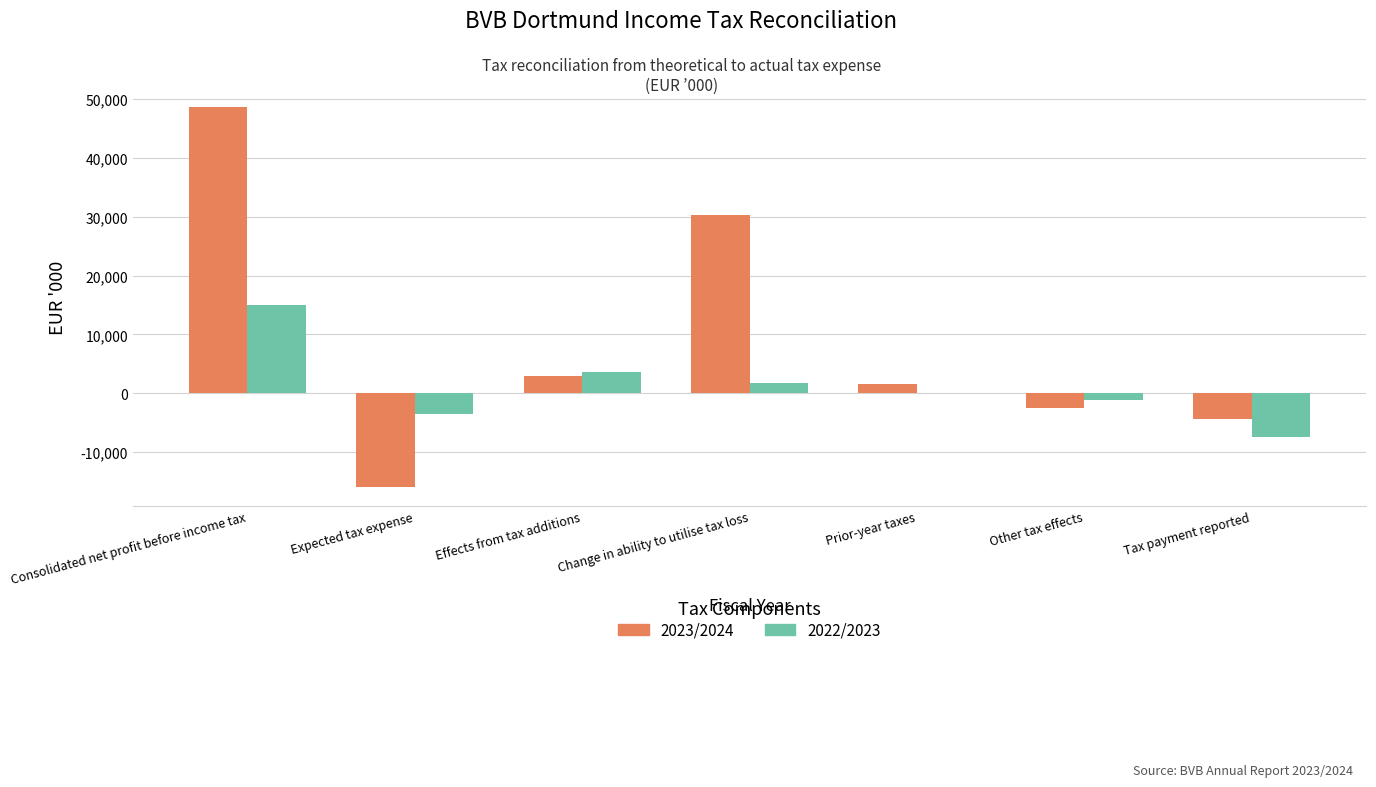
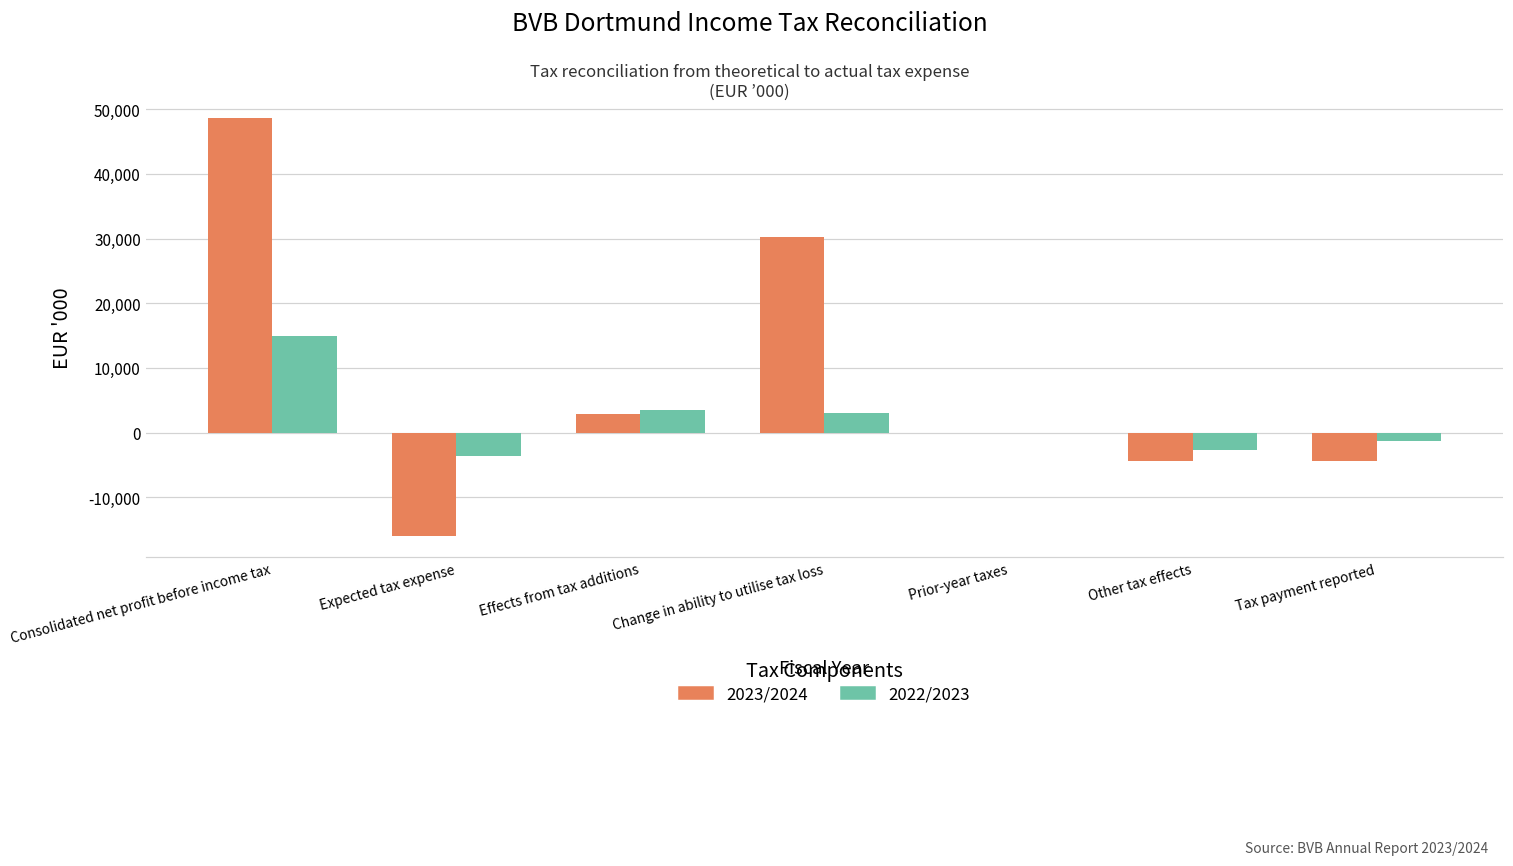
2022/2023, Change in ability to utilise tax loss: 2,000 -> 3,000
2023/2024, Prior-year taxes: 2,000 -> 0
2023/2024, Other tax effects: -2,000 -> -4,000
2022/2023, Other tax effects: -1,000 -> -3,000
2022/2023, Tax payment reported: -7,000 -> -1,000
